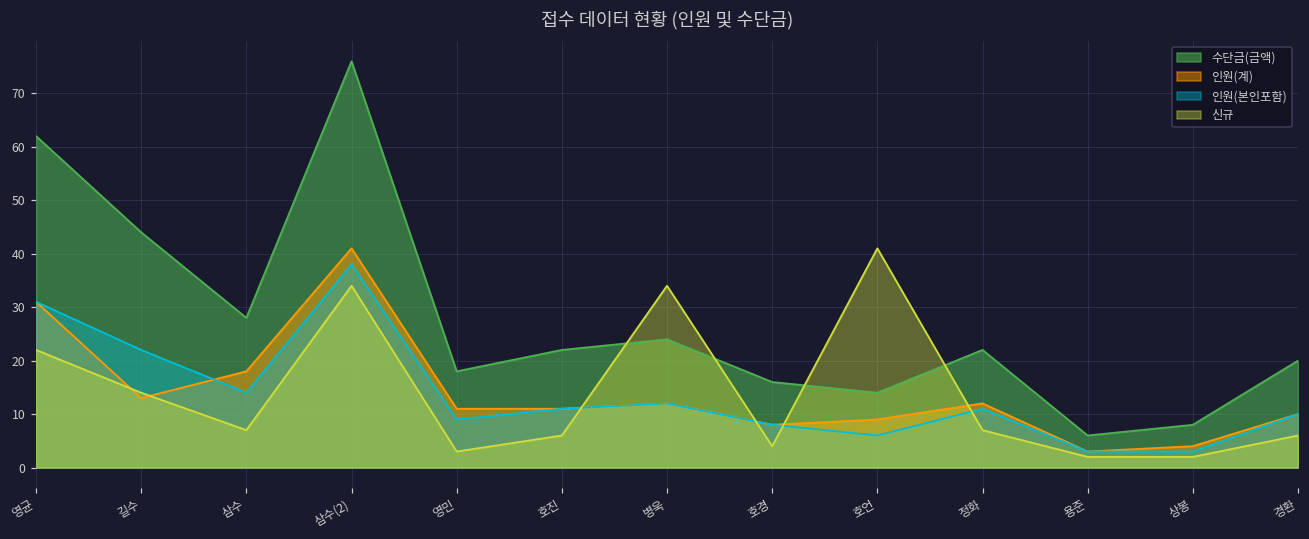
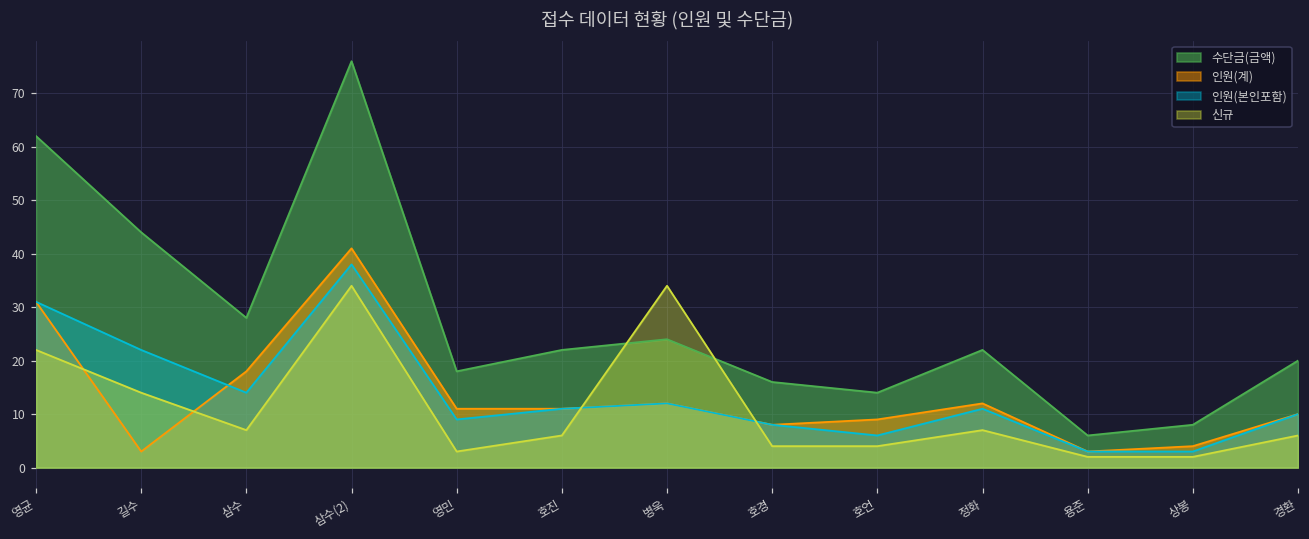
인원(계), 길수: 13 -> 3
신규, 호언: 41 -> 4
